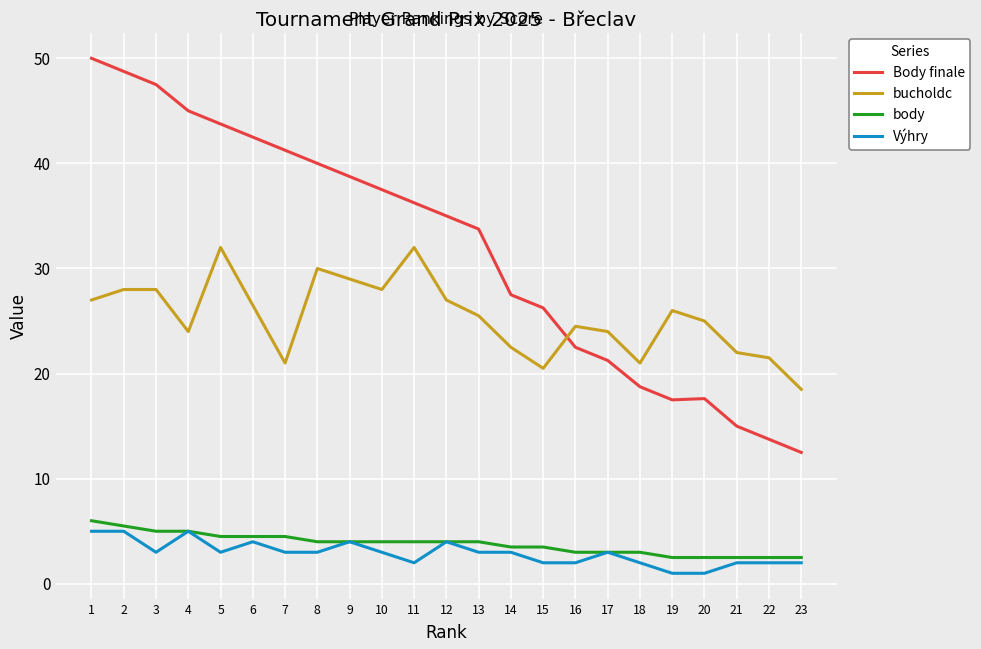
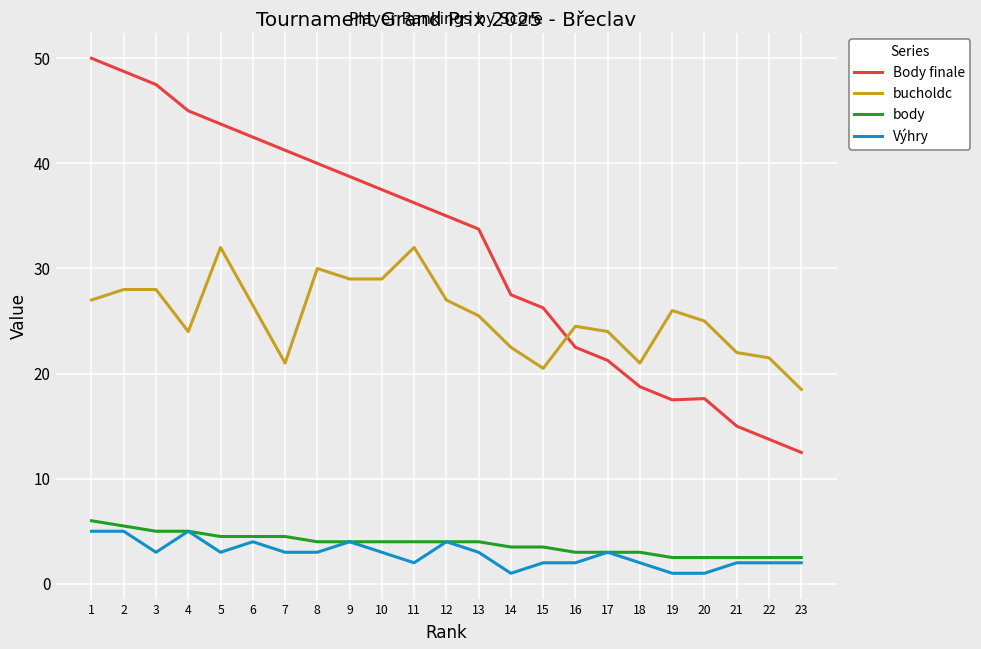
bucholdc, 10: 28 -> 29
Výhry, 14: 3 -> 1
